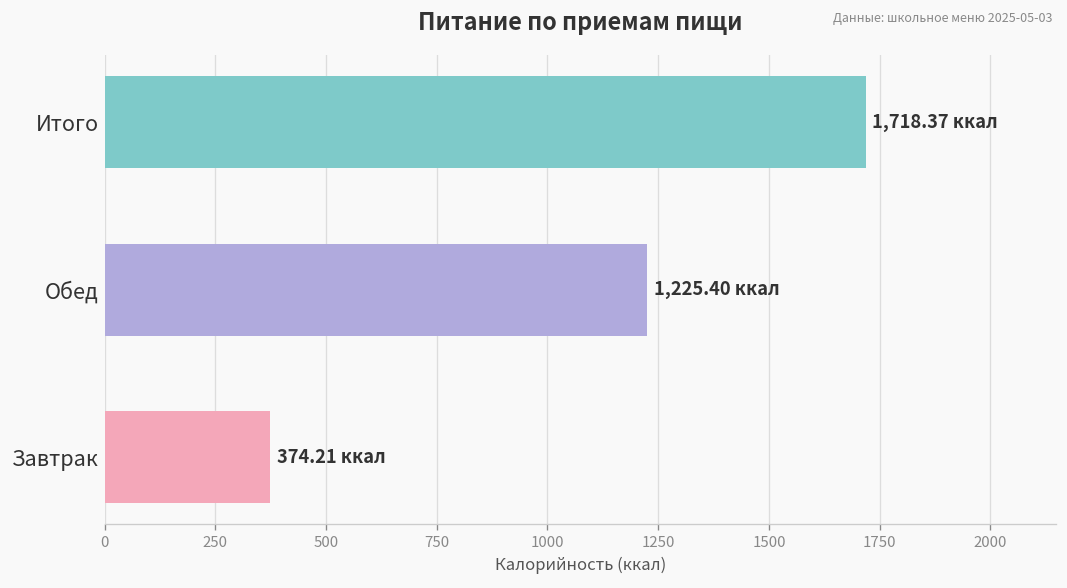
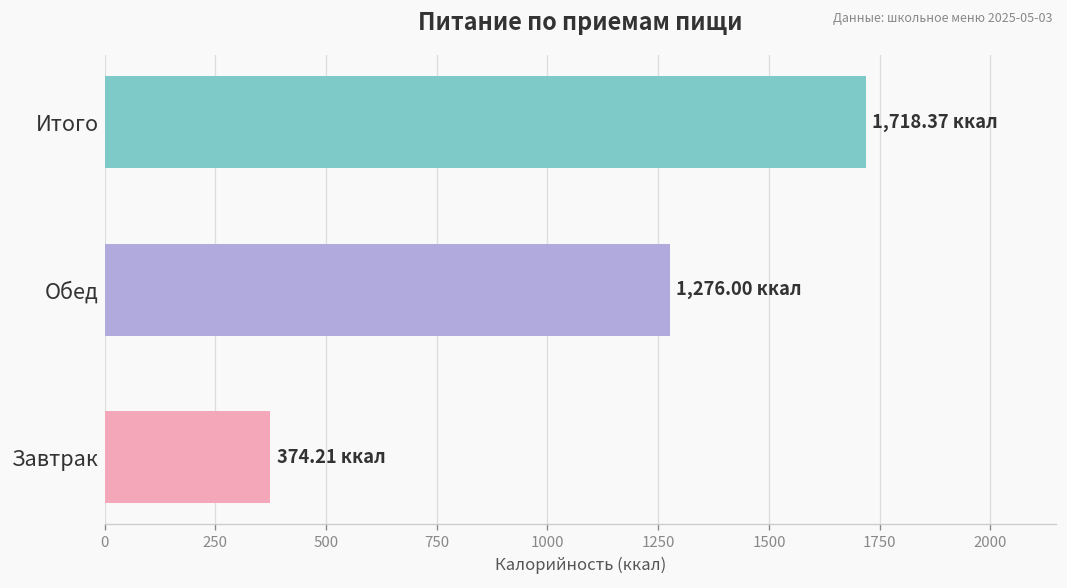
Обед: 1,225.40 -> 1,276.00
